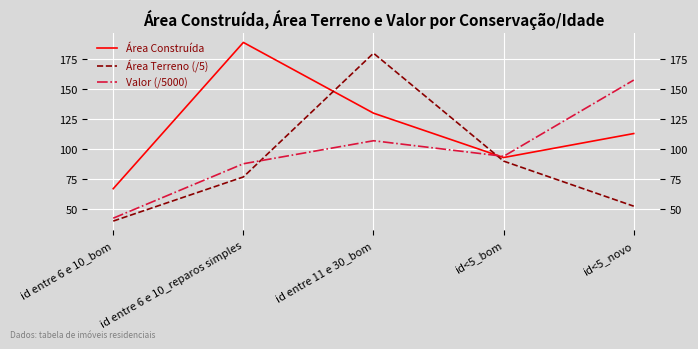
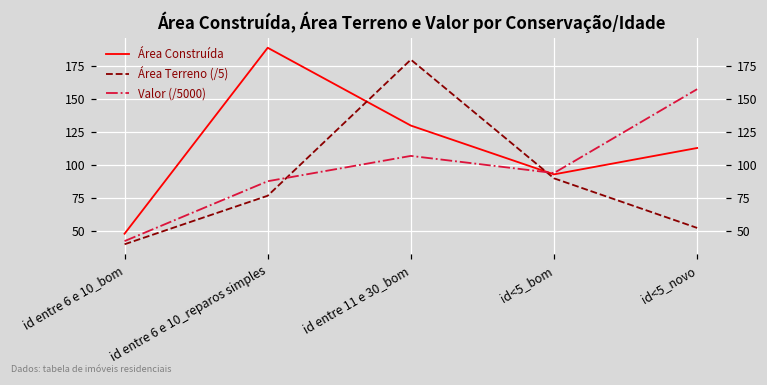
Área Construída, id entre 6 e 10_bom: 67 -> 48
